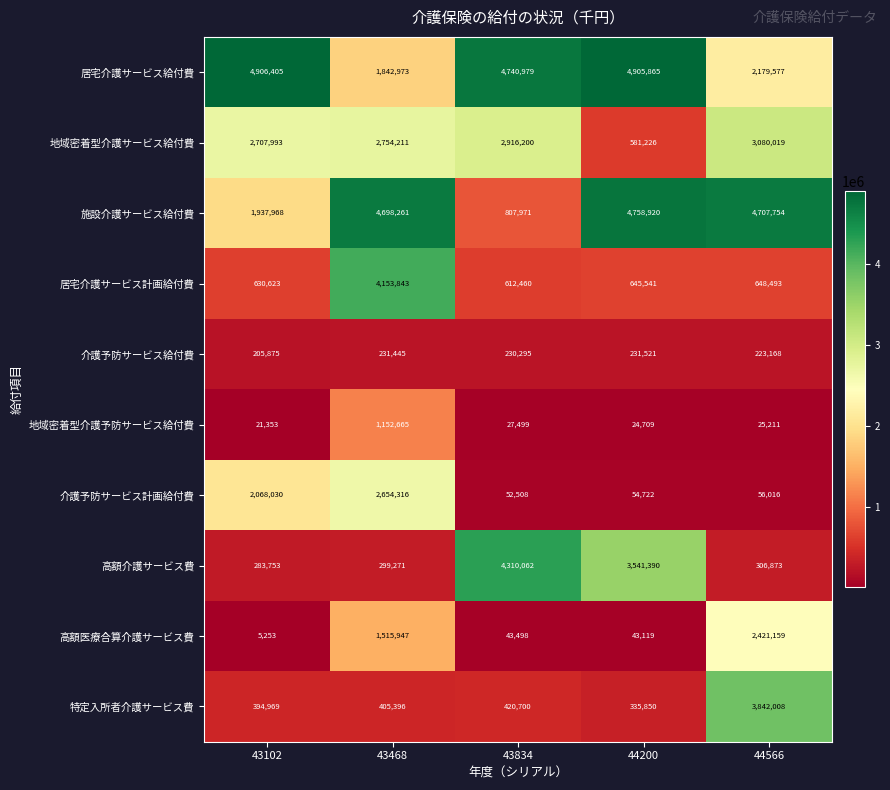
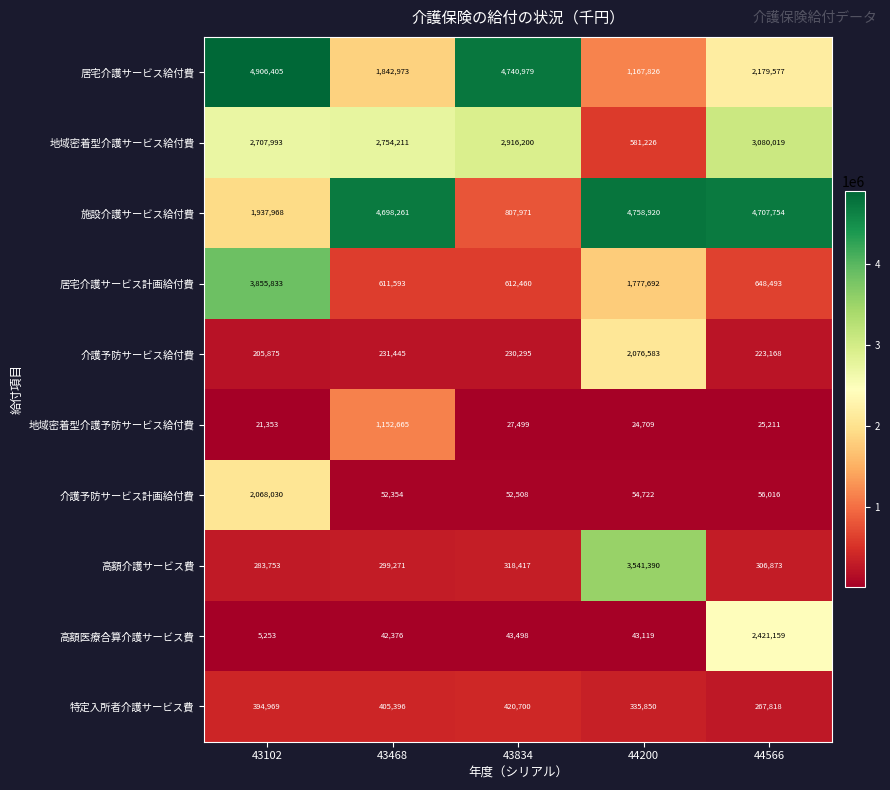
居宅介護サービス給付費, 44200: 4,905,865 -> 1,167,826
居宅介護サービス計画給付費, 43102: 630,623 -> 3,855,833
居宅介護サービス計画給付費, 43468: 4,153,843 -> 611,593
居宅介護サービス計画給付費, 44200: 645,541 -> 1,777,692
介護予防サービス給付費, 44200: 231,521 -> 2,076,583
介護予防サービス計画給付費, 43468: 2,654,316 -> 52,354
高額介護サービス費, 43834: 4,310,062 -> 318,417
高額医療合算介護サービス費, 43468: 1,515,947 -> 42,376
特定入所者介護サービス費, 44566: 3,842,008 -> 267,818
